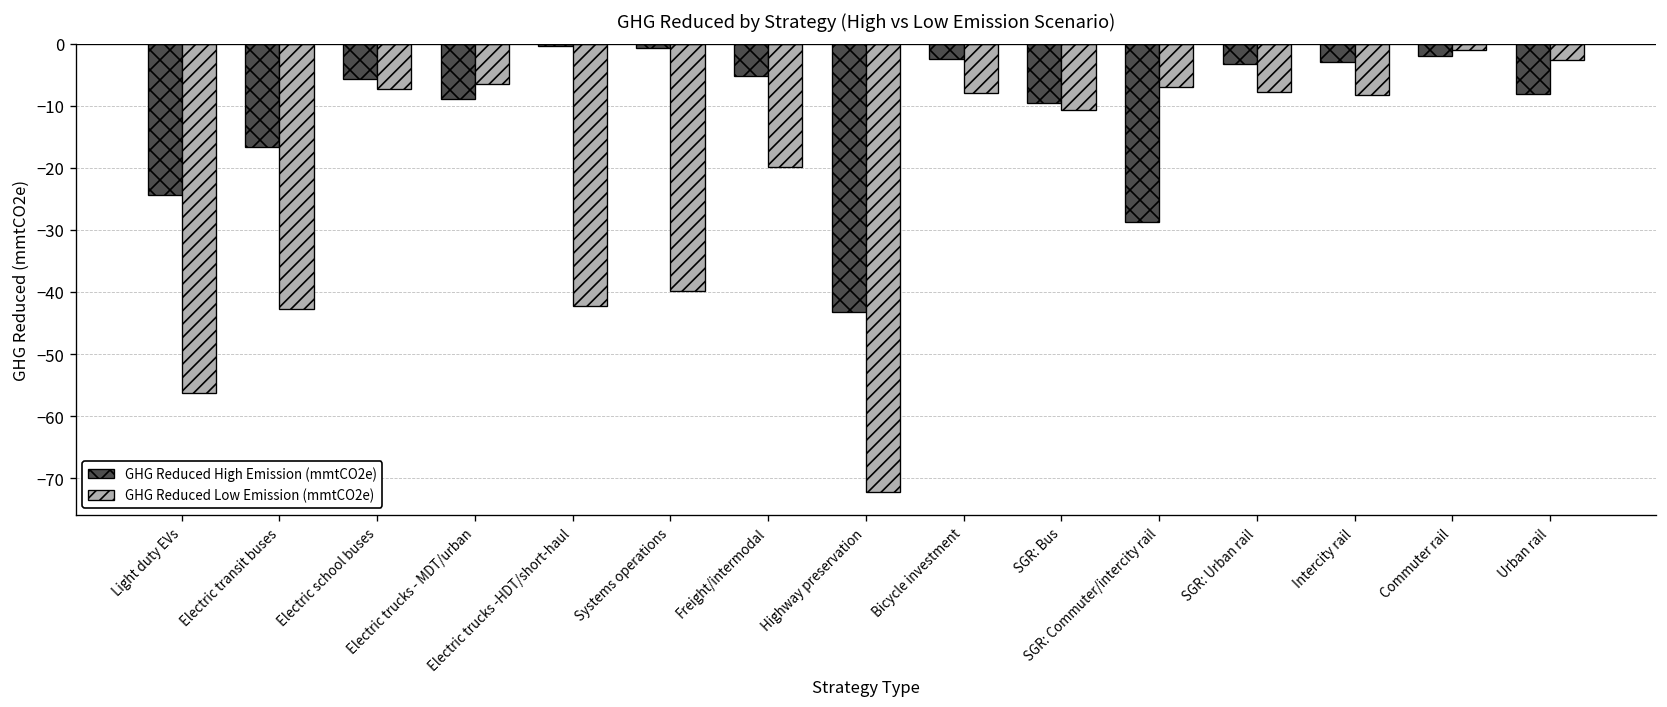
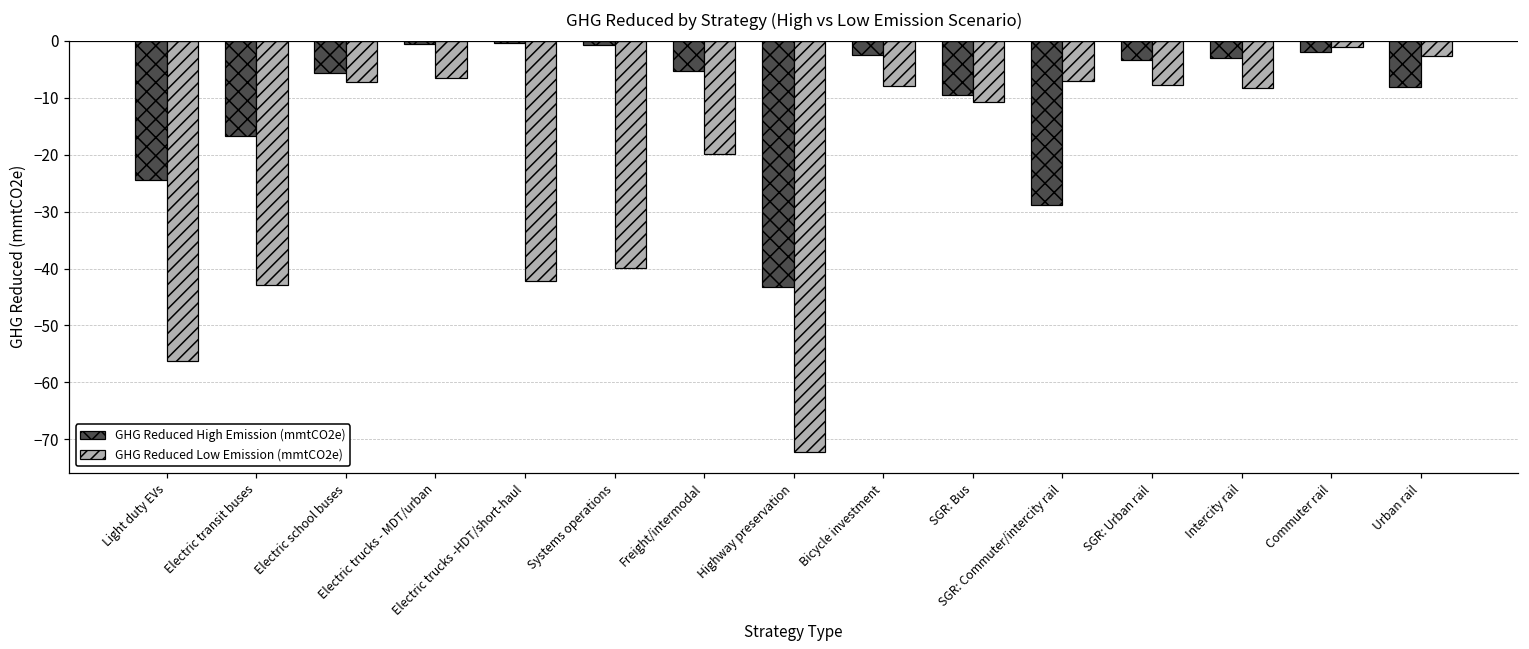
GHG Reduced High Emission (mmtCO2e), Electric trucks - MDT/urban: -9 -> -1
